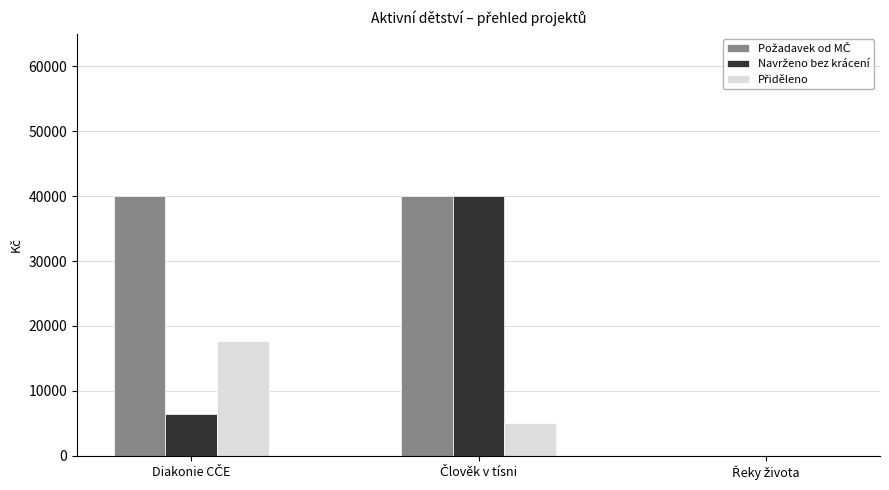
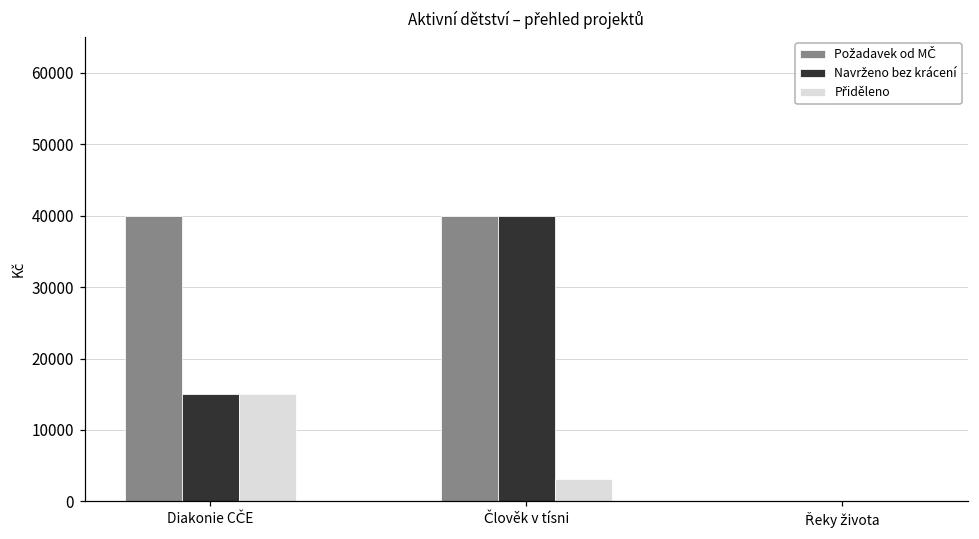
Navrženo bez krácení, Diakonie CČE: 6000 -> 15000
Přiděleno, Diakonie CČE: 18000 -> 15000
Přiděleno, Člověk v tísni: 5000 -> 3000
